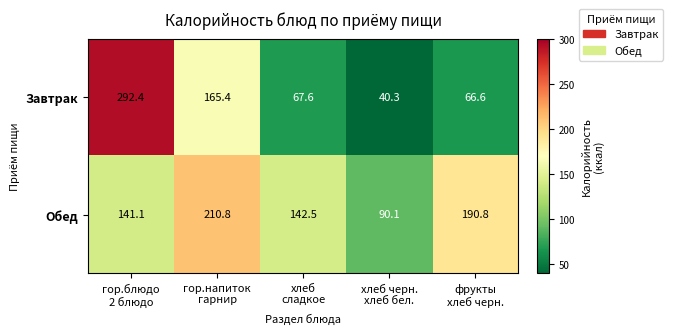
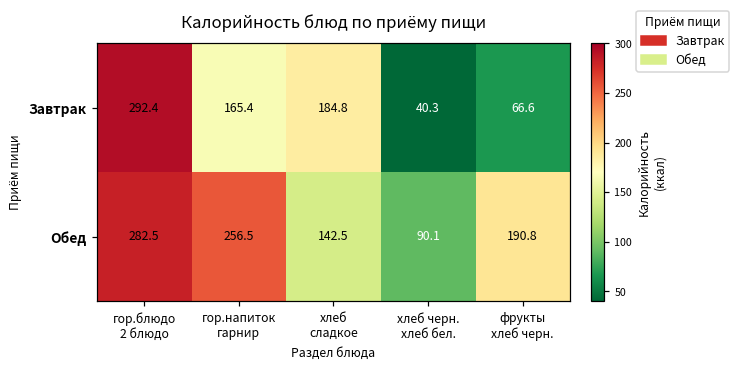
Завтрак, хлеб сладкое: 67.6 -> 184.8
Обед, гор.блюдо 2 блюдо: 141.1 -> 282.5
Обед, гор.напиток гарнир: 210.8 -> 256.5
